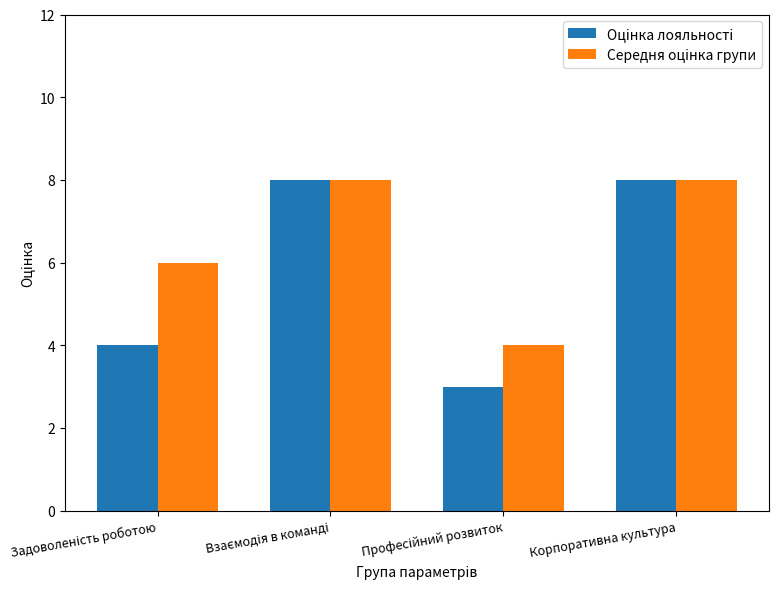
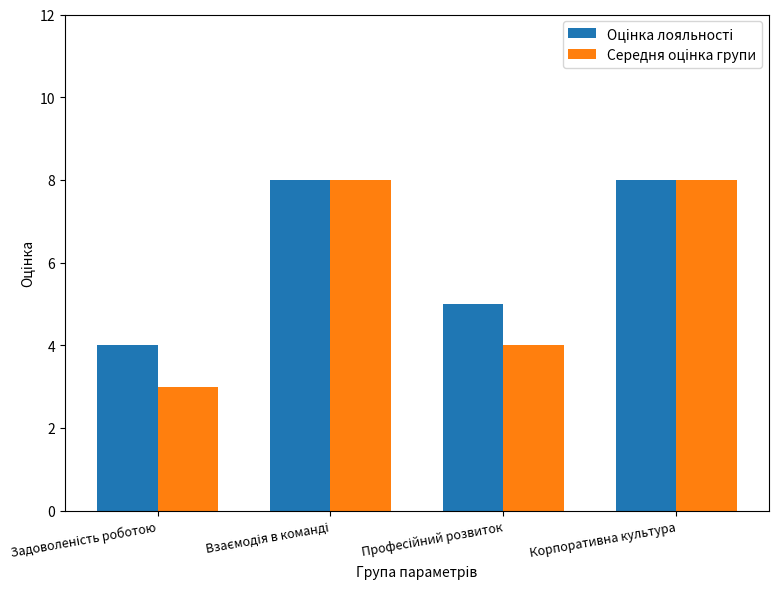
Середня оцінка групи, Задоволеність роботою: 6 -> 3
Оцінка лояльності, Професійний розвиток: 3 -> 5
